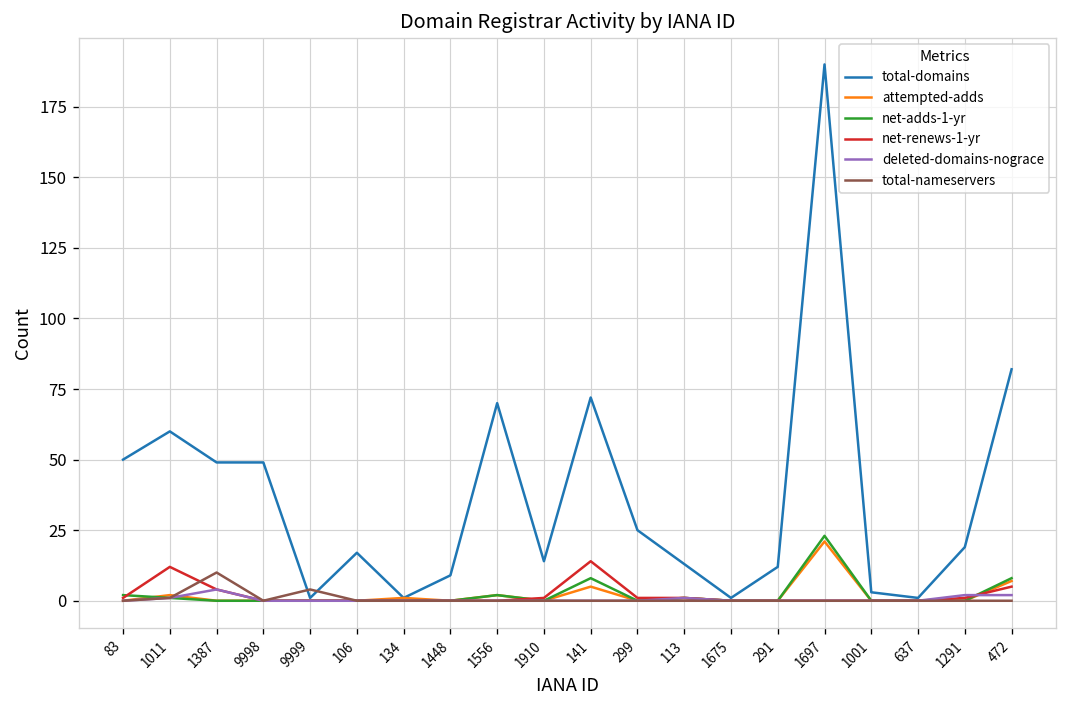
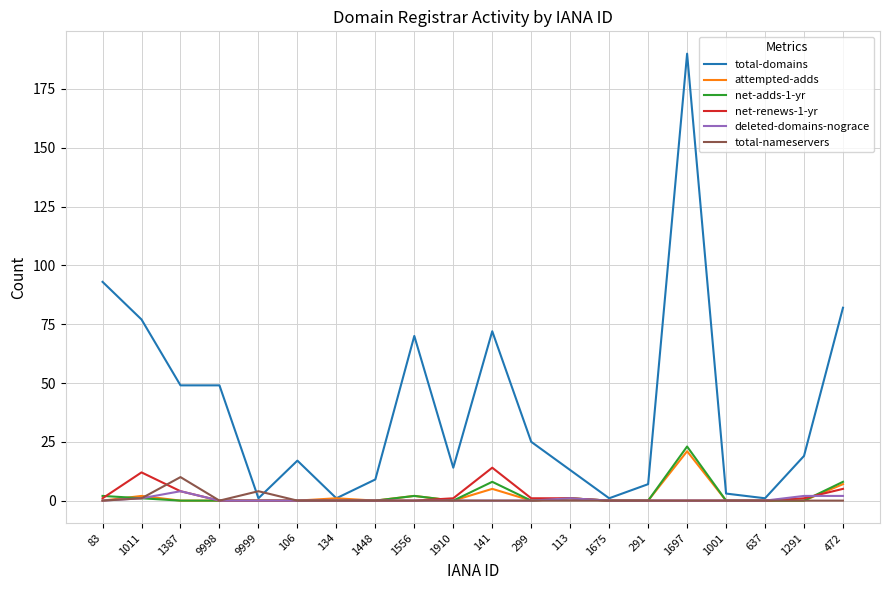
total-domains, 83: 50 -> 93
total-domains, 1011: 60 -> 77
total-domains, 291: 12 -> 7
